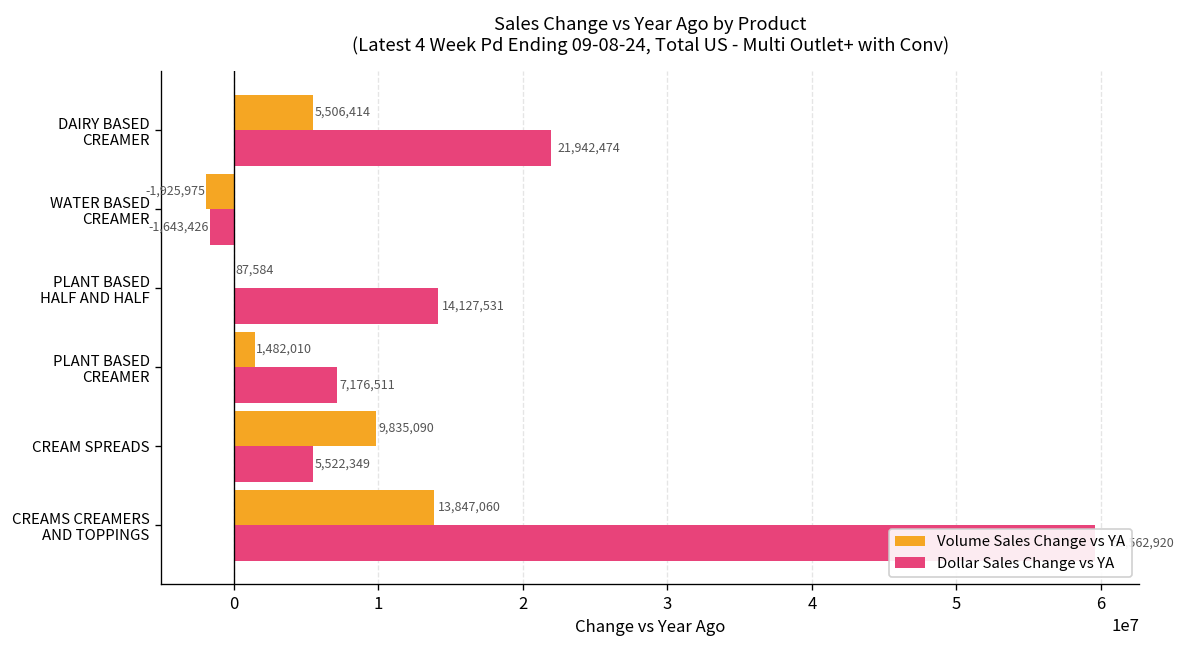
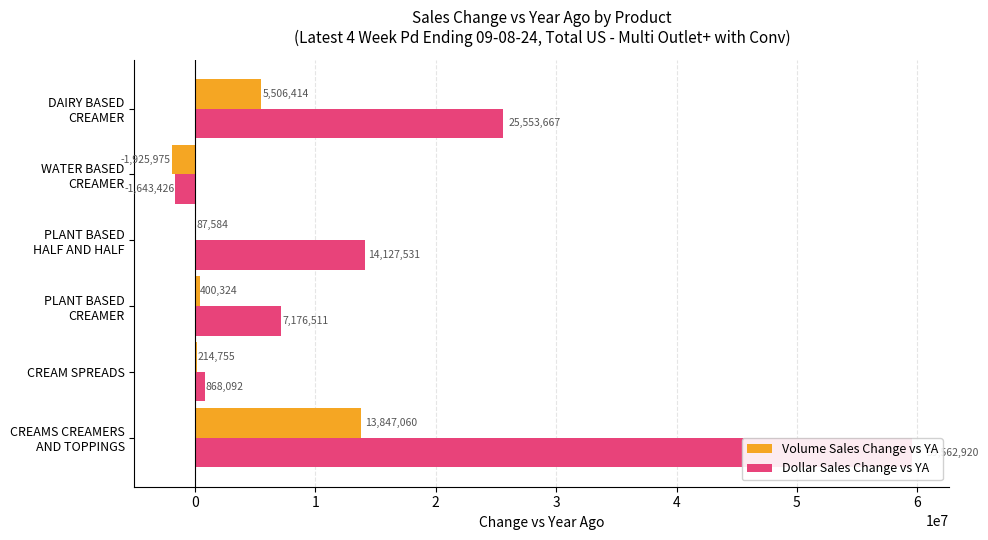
Dollar Sales Change vs YA, DAIRY BASED CREAMER: 21,942,474 -> 25,553,667
Volume Sales Change vs YA, PLANT BASED CREAMER: 1,482,010 -> 400,324
Volume Sales Change vs YA, CREAM SPREADS: 9,835,090 -> 214,755
Dollar Sales Change vs YA, CREAM SPREADS: 5,522,349 -> 868,092
